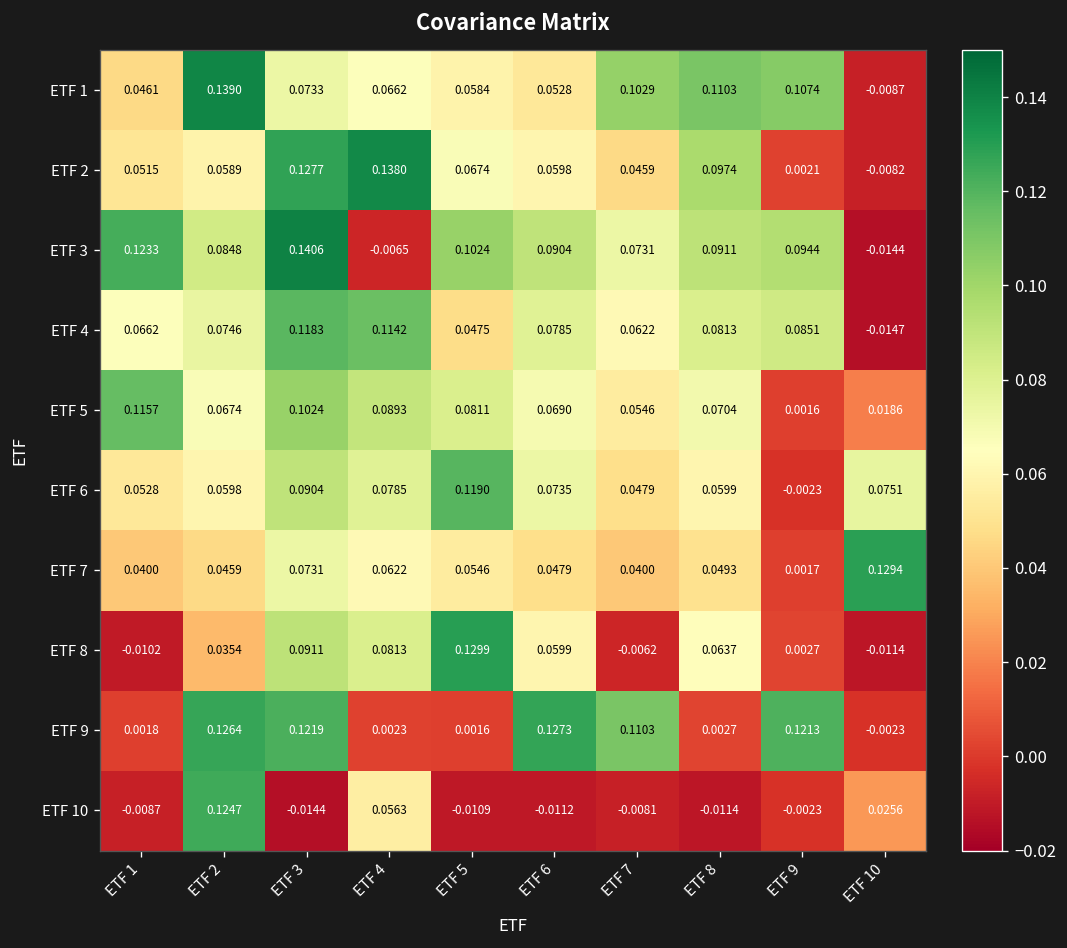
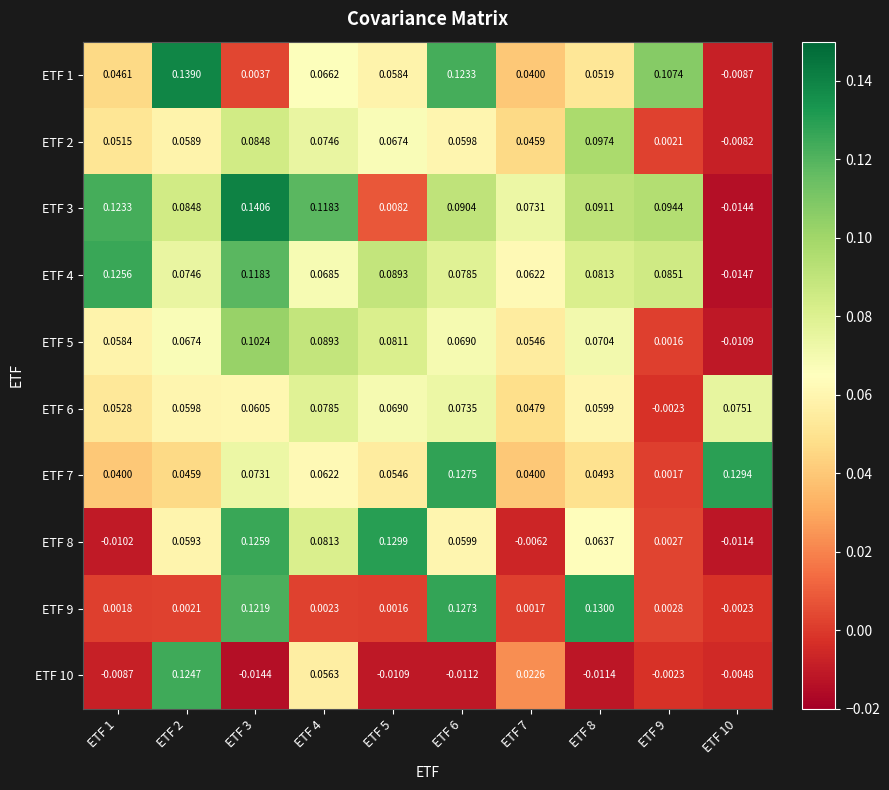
ETF 1, ETF 3: 0.0733 -> 0.0037
ETF 1, ETF 6: 0.0528 -> 0.1233
ETF 1, ETF 7: 0.1029 -> 0.0400
ETF 1, ETF 8: 0.1103 -> 0.0519
ETF 2, ETF 3: 0.1277 -> 0.0848
ETF 2, ETF 4: 0.1380 -> 0.0746
ETF 3, ETF 4: -0.0065 -> 0.1183
ETF 3, ETF 5: 0.1024 -> 0.0082
ETF 4, ETF 1: 0.0662 -> 0.1256
ETF 4, ETF 4: 0.1142 -> 0.0685
ETF 4, ETF 5: 0.0475 -> 0.0893
ETF 5, ETF 1: 0.1157 -> 0.0584
ETF 5, ETF 10: 0.0186 -> -0.0109
ETF 6, ETF 3: 0.0904 -> 0.0605
ETF 6, ETF 5: 0.1190 -> 0.0690
ETF 7, ETF 6: 0.0479 -> 0.1275
ETF 8, ETF 2: 0.0354 -> 0.0593
ETF 8, ETF 3: 0.0911 -> 0.1259
ETF 9, ETF 2: 0.1264 -> 0.0021
ETF 9, ETF 7: 0.1103 -> 0.0017
ETF 9, ETF 8: 0.0027 -> 0.1300
ETF 9, ETF 9: 0.1213 -> 0.0028
ETF 10, ETF 7: -0.0081 -> 0.0226
ETF 10, ETF 10: 0.0256 -> -0.0048
